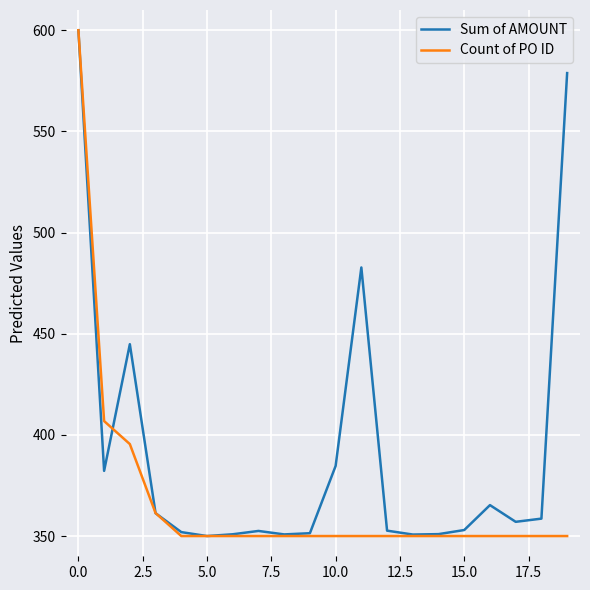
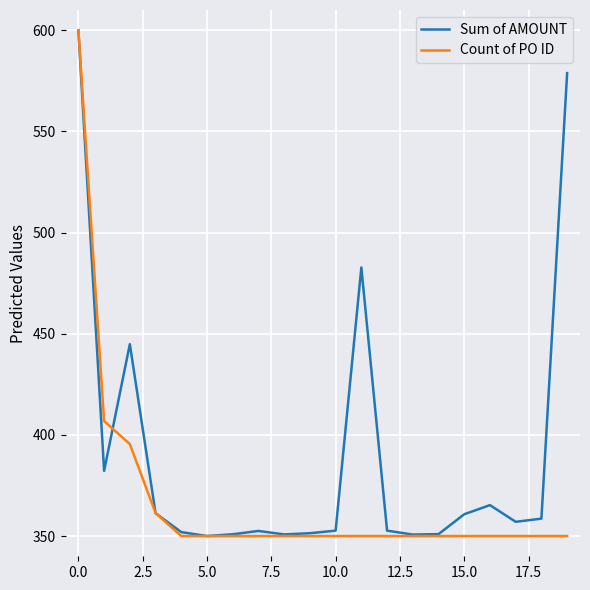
Sum of AMOUNT, 10.0: 385 -> 353
Sum of AMOUNT, 15.0: 353 -> 361
